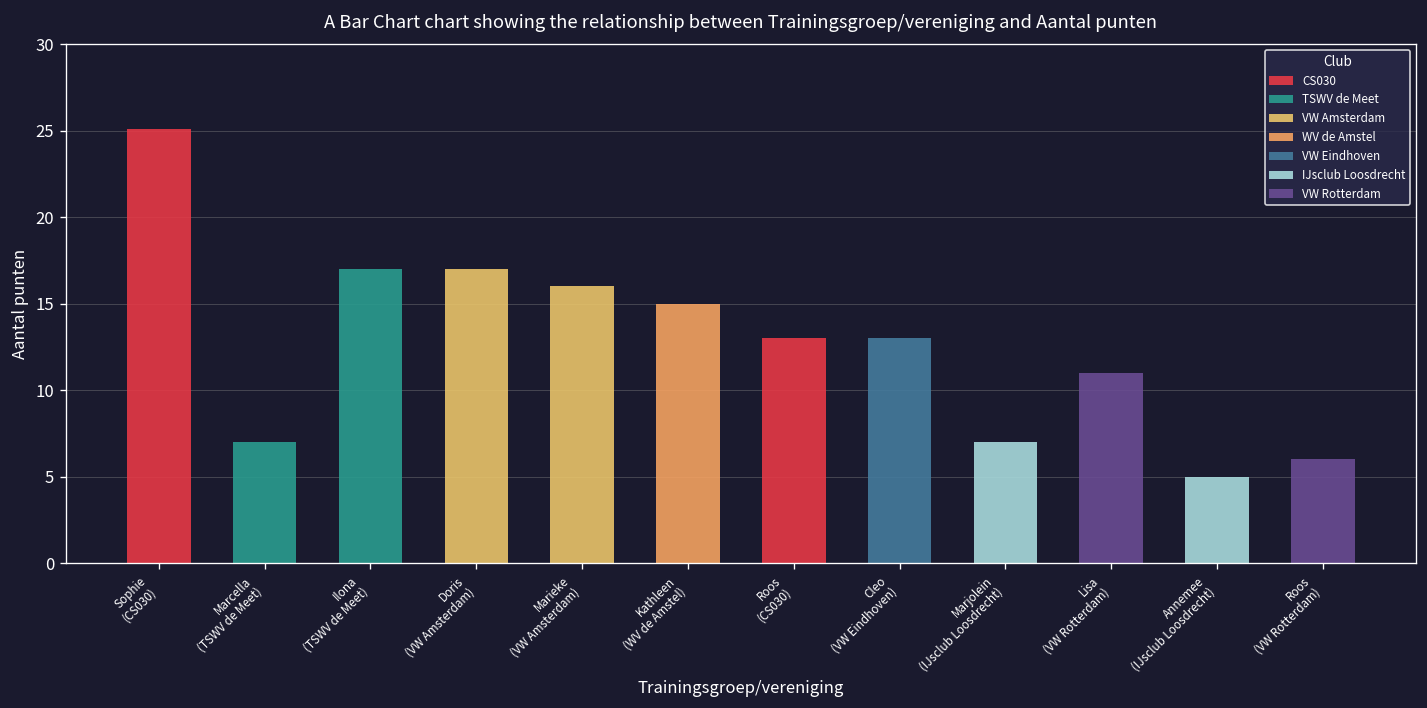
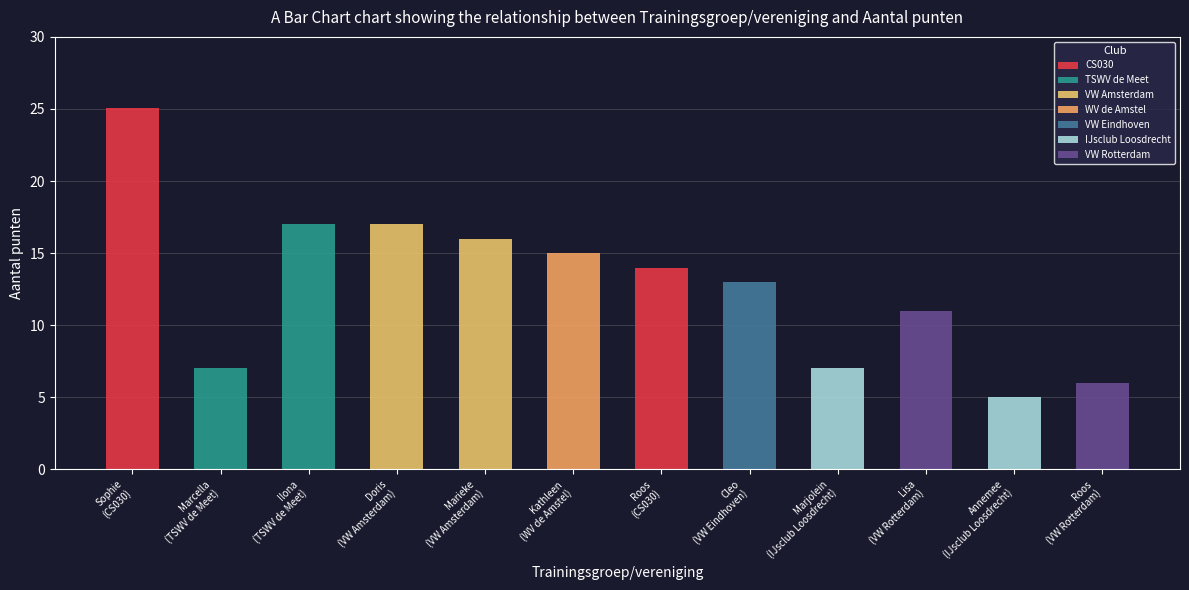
Roos (CS030): 13 -> 14
